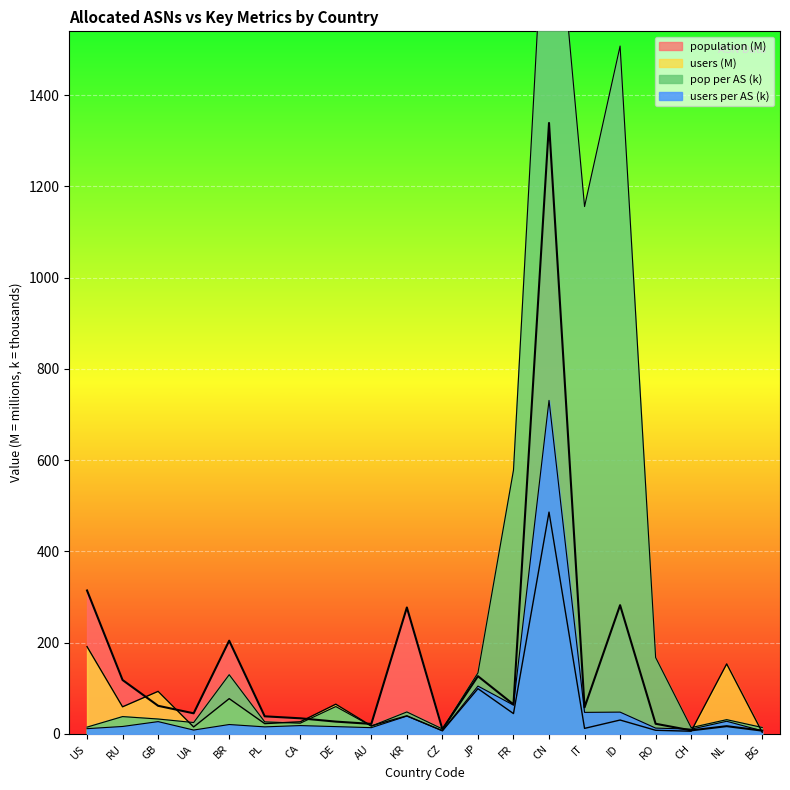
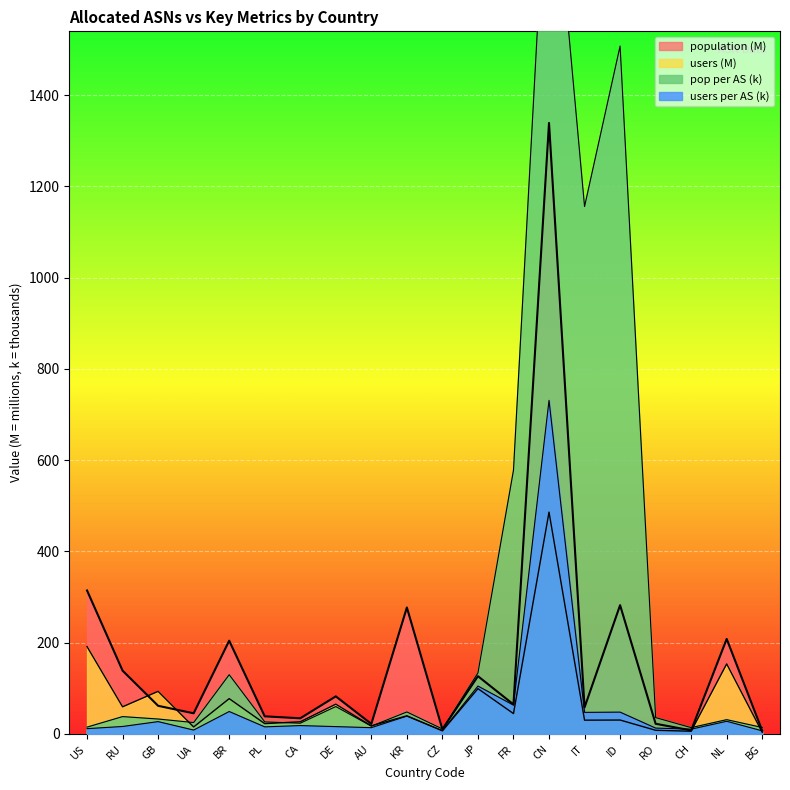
population (M), RU: 120 -> 140
users per AS (k), BR: 20 -> 50
population (M), DE: 30 -> 80
users (M), IT: 10 -> 30
pop per AS (k), RO: 170 -> 40
population (M), NL: 20 -> 210
